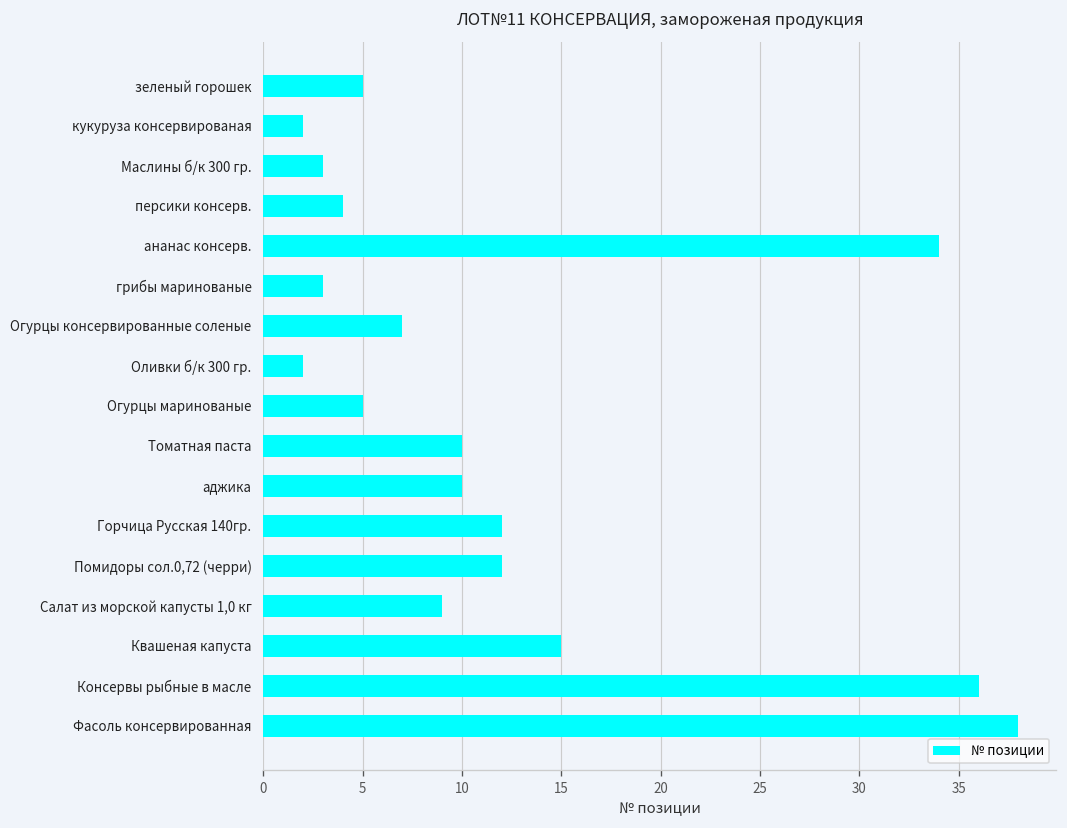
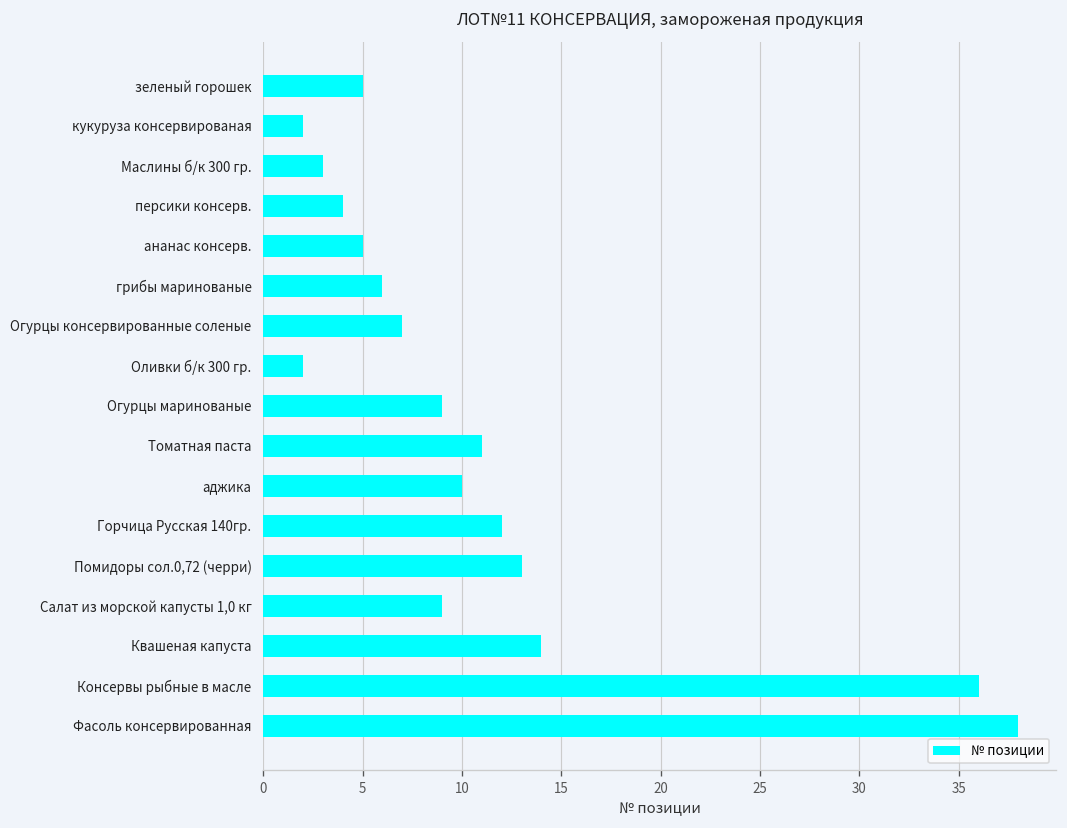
ананас консерв.: 34 -> 5
грибы маринованые: 3 -> 6
Огурцы маринованые: 5 -> 9
Томатная паста: 10 -> 11
Помидоры сол.0,72 (черри): 12 -> 13
Квашеная капуста: 15 -> 14
